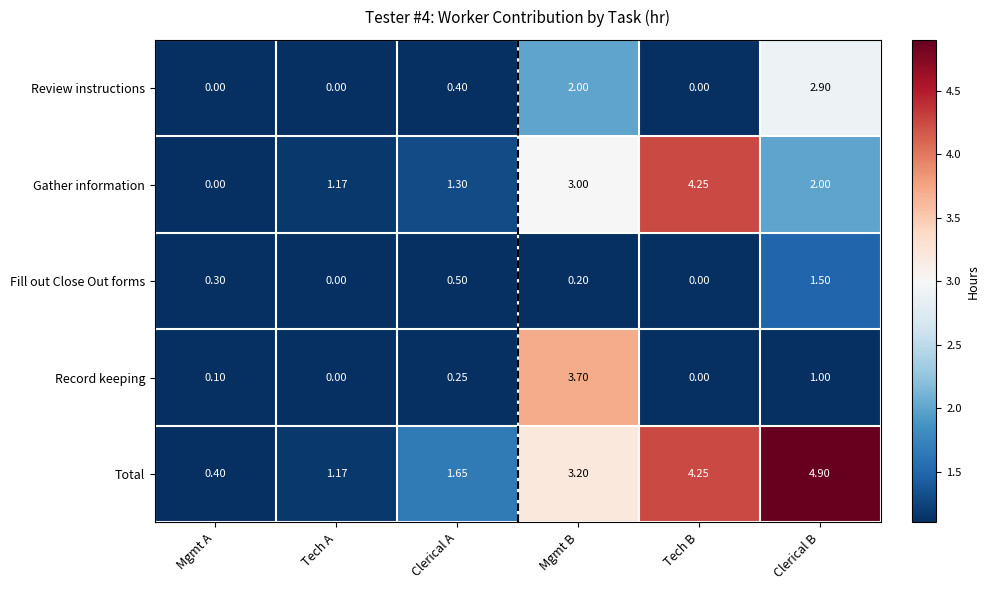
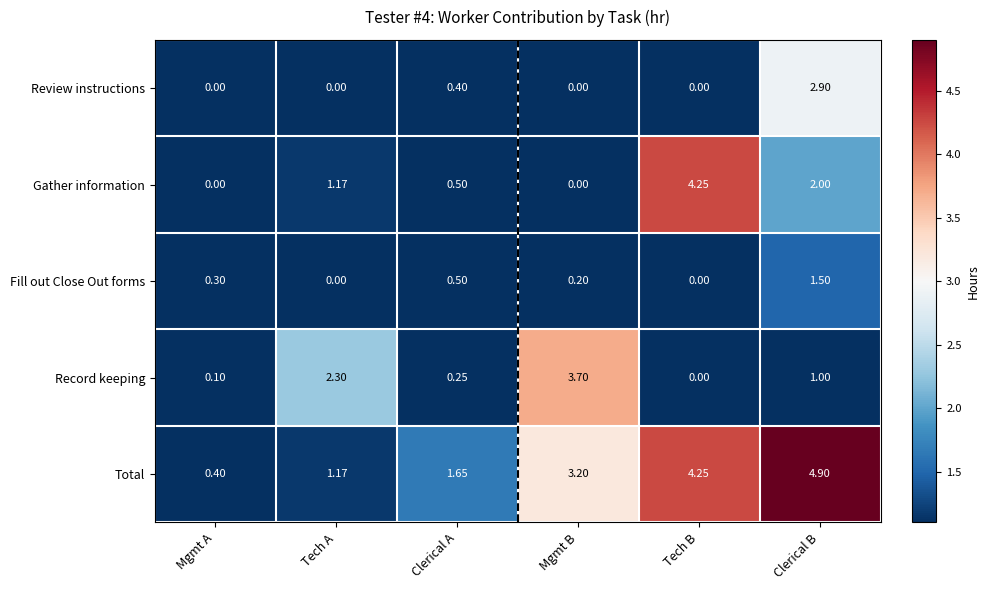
Review instructions, Mgmt B: 2.00 -> 0.00
Gather information, Clerical A: 1.30 -> 0.50
Gather information, Mgmt B: 3.00 -> 0.00
Record keeping, Tech A: 0.00 -> 2.30
